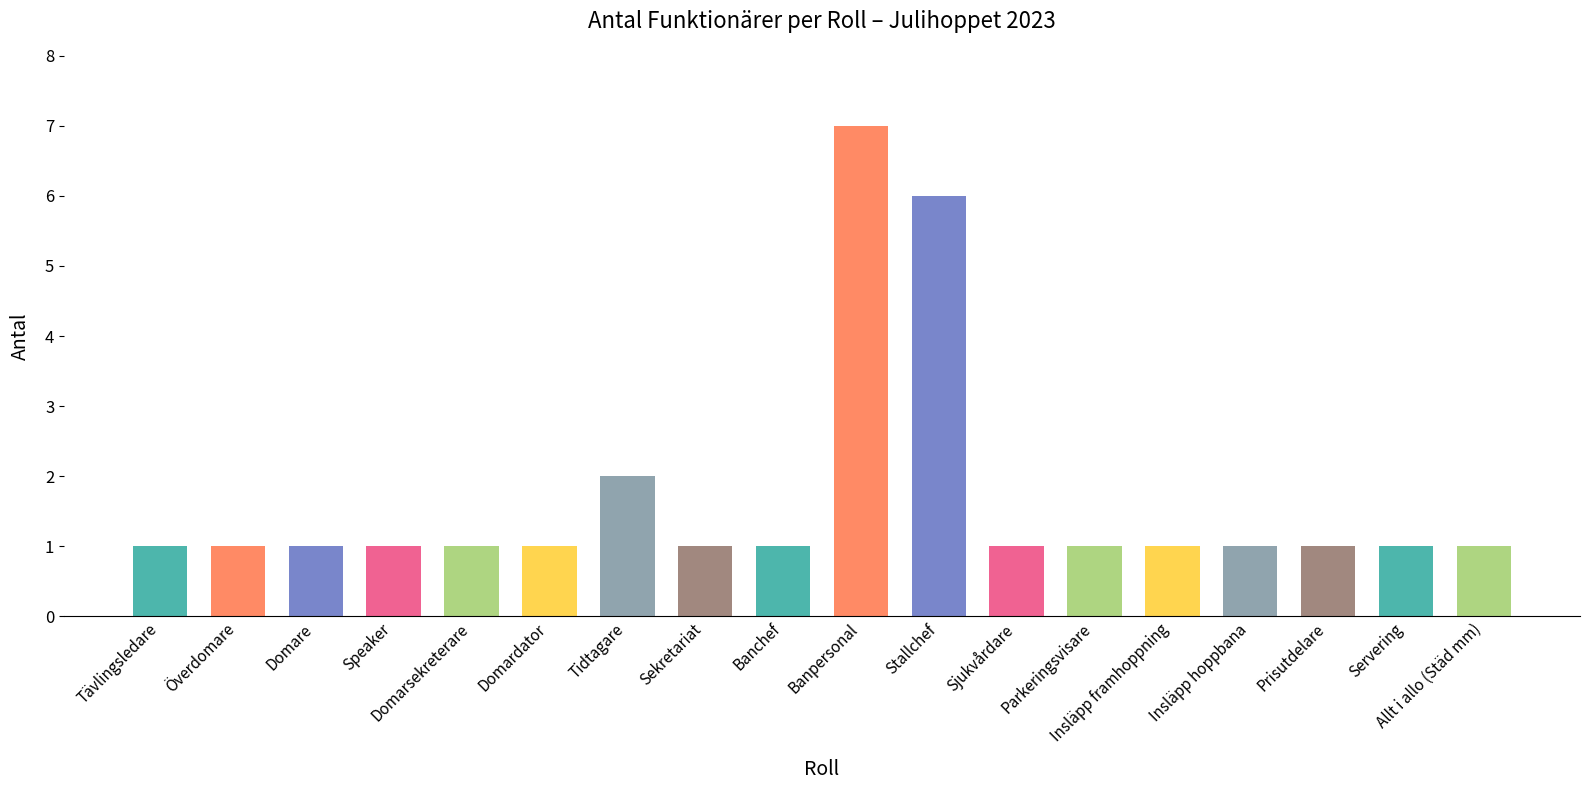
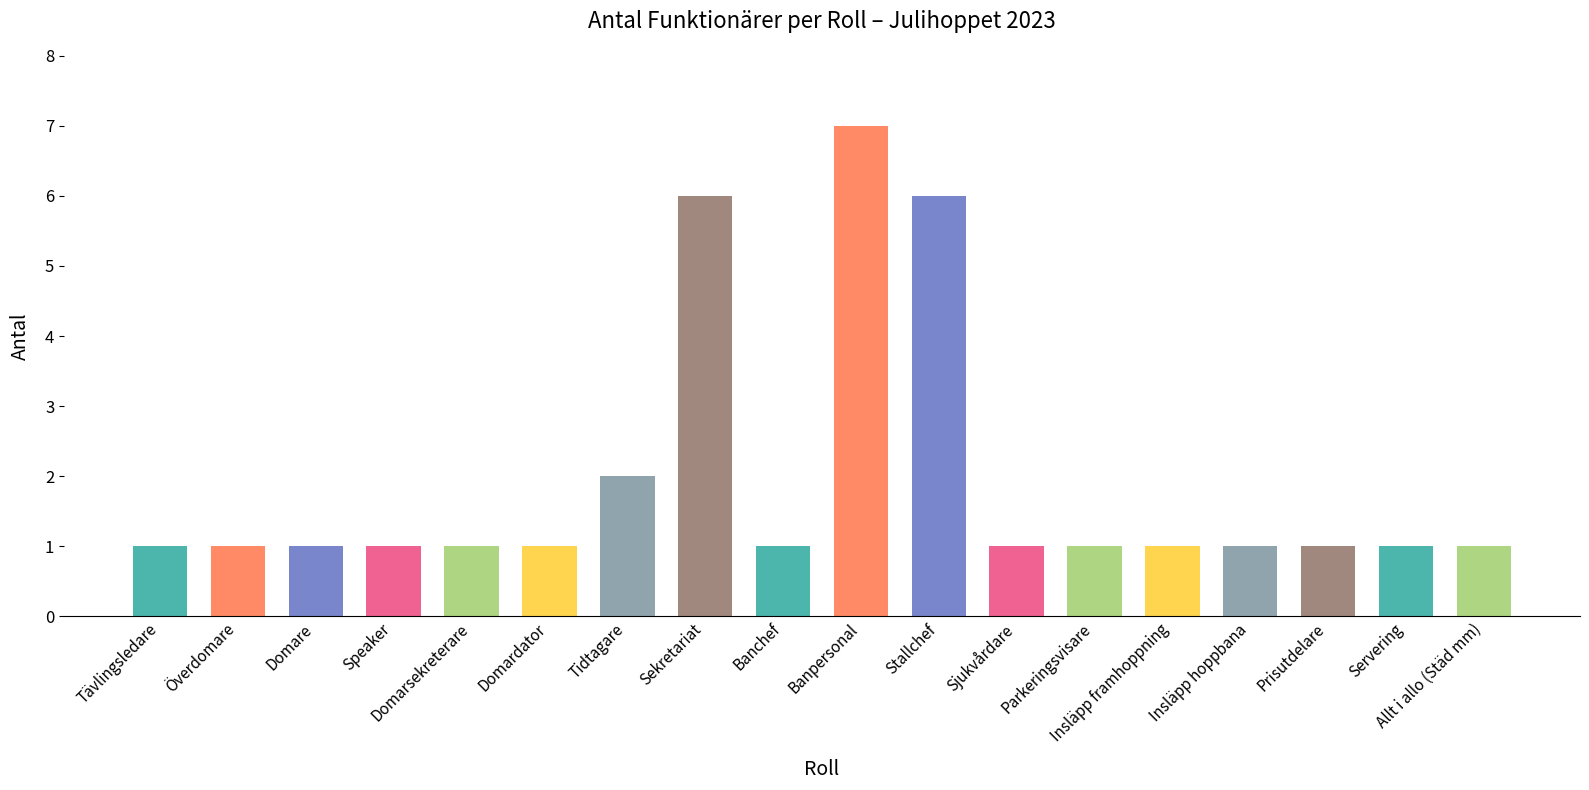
Sekretariat: 1 -> 6
